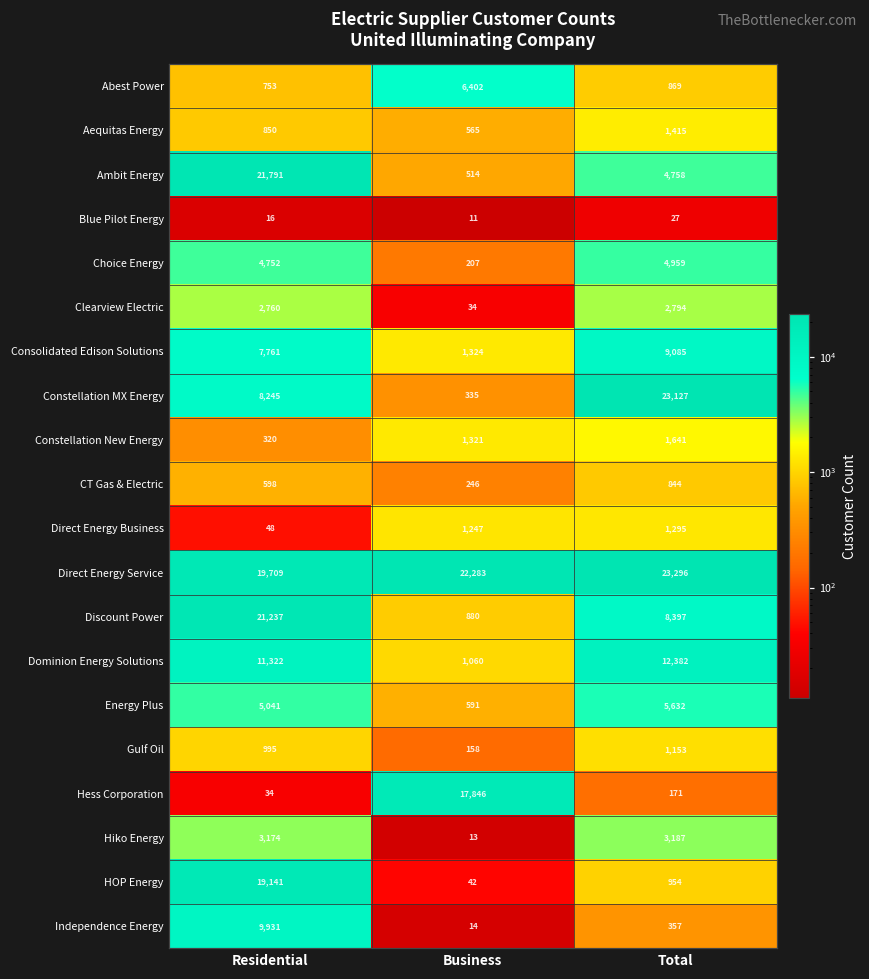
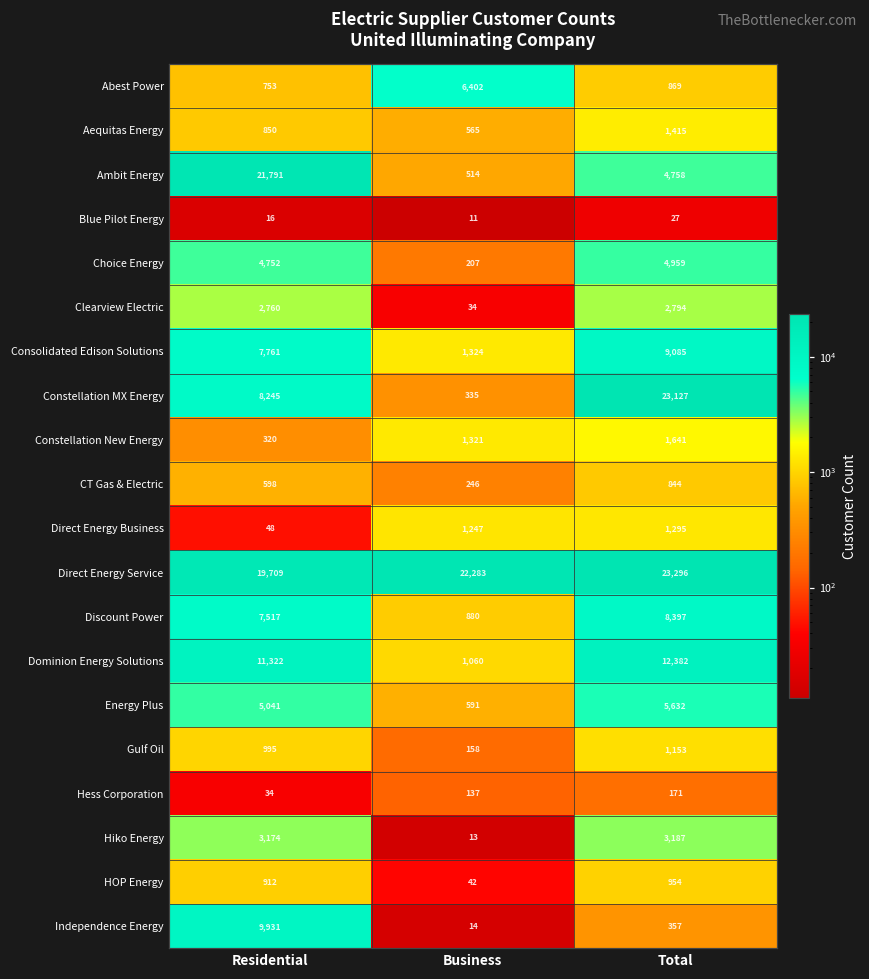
Discount Power, Residential: 21,237 -> 7,517
Hess Corporation, Business: 17,846 -> 137
HOP Energy, Residential: 19,141 -> 912
